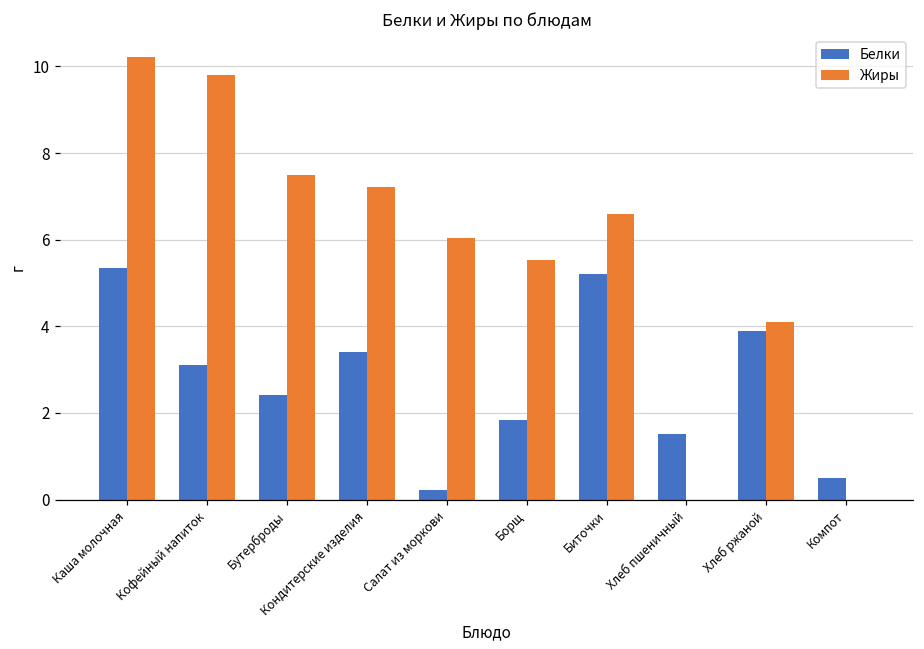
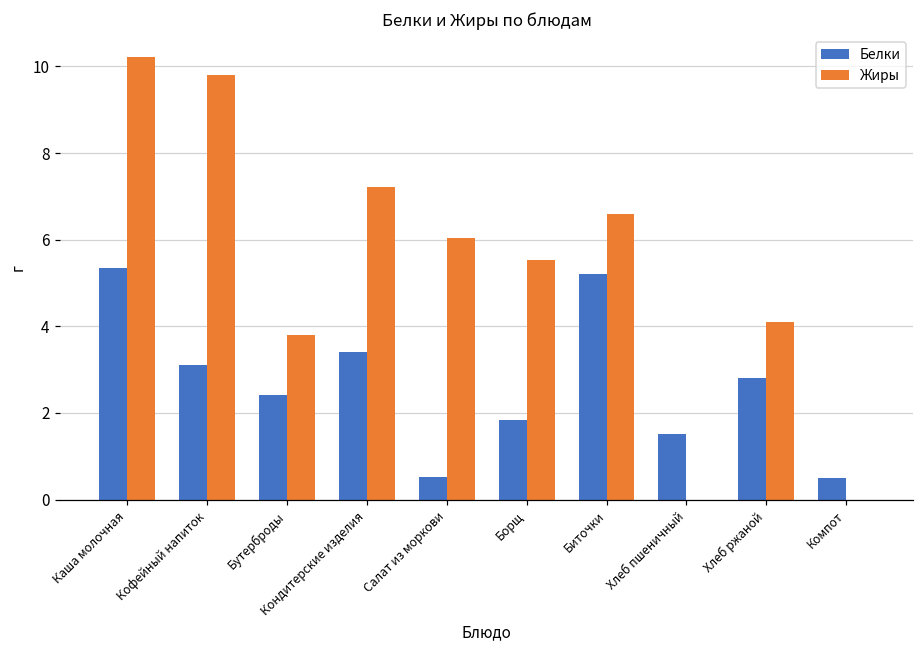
Жиры, Бутерброды: 7.5 -> 3.8
Белки, Салат из моркови: 0.2 -> 0.5
Белки, Хлеб ржаной: 3.9 -> 2.8
